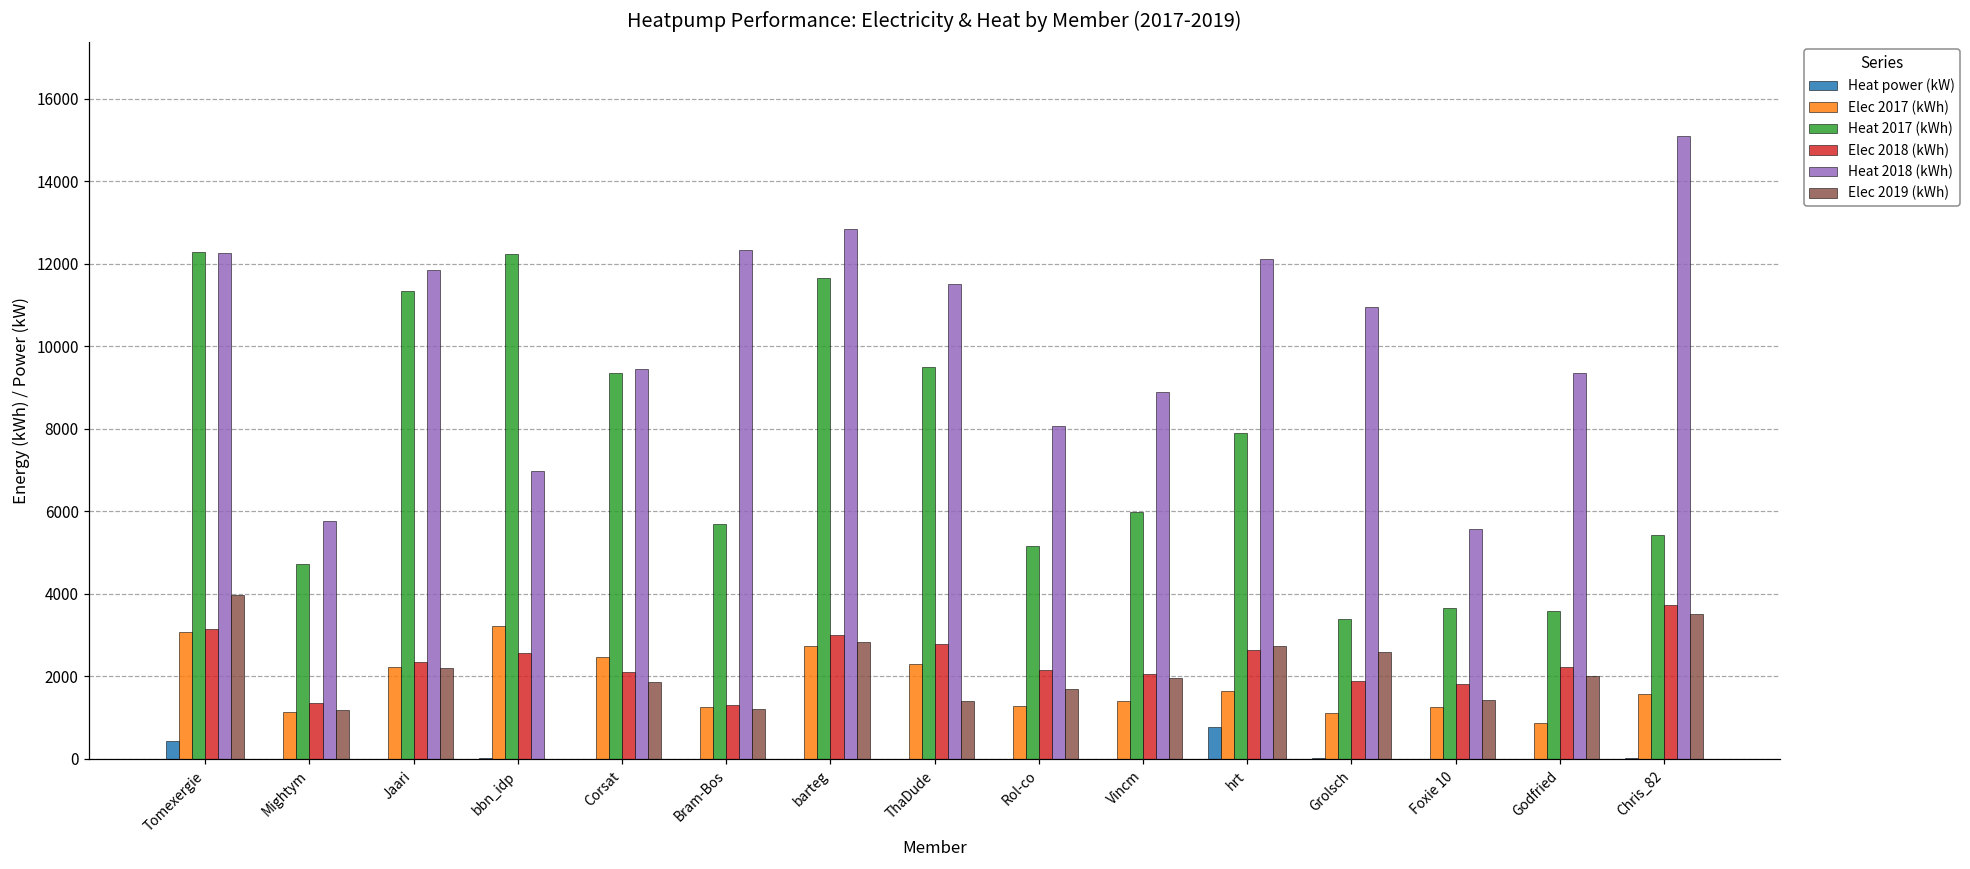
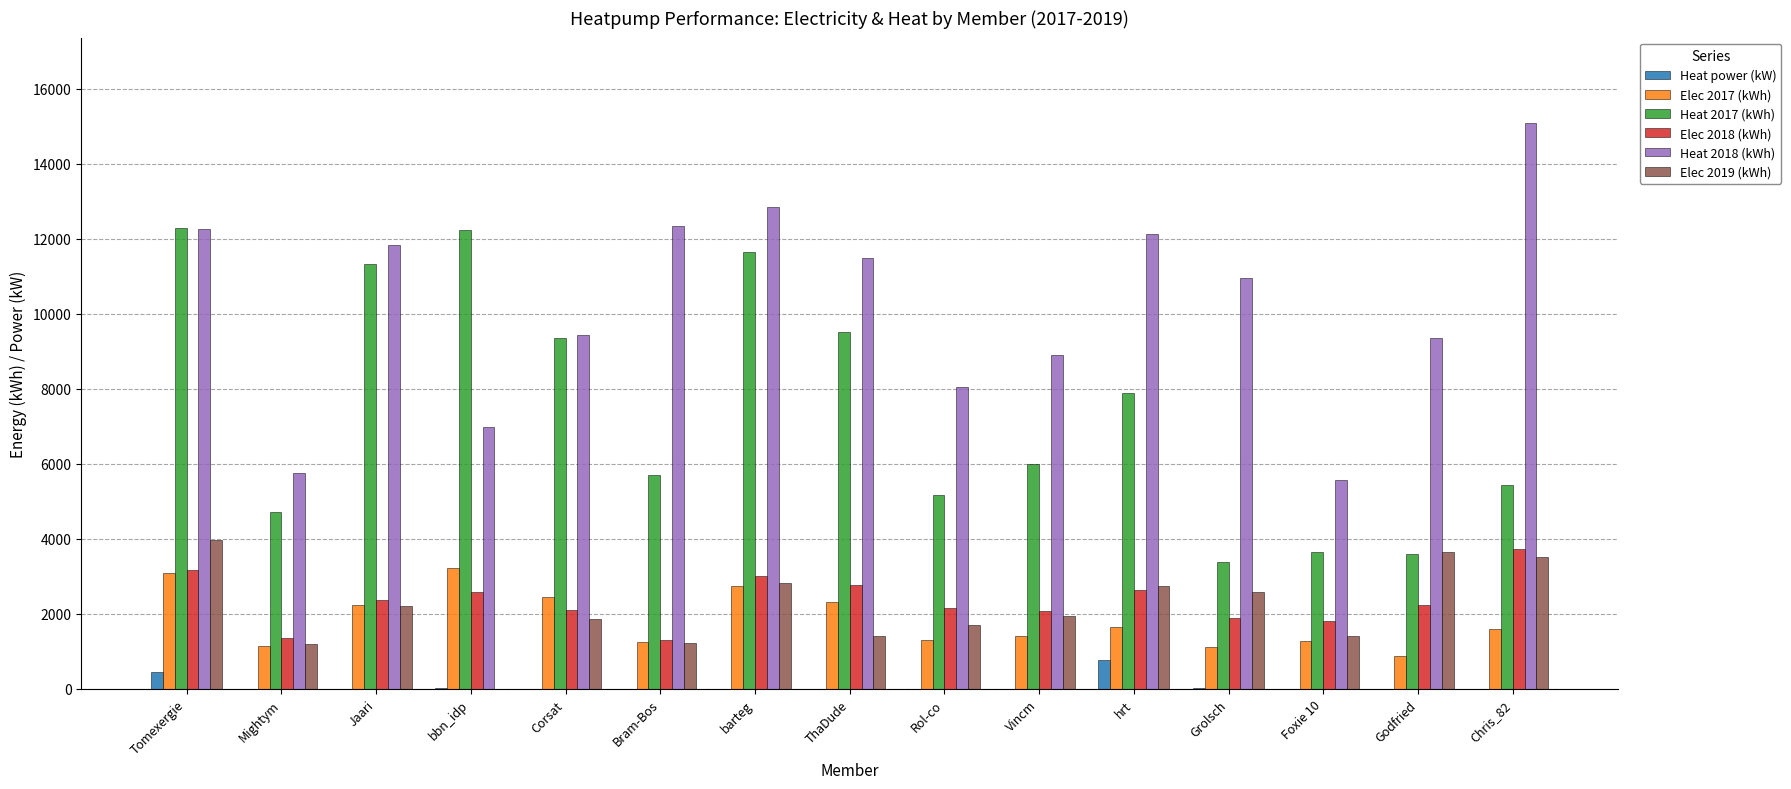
Elec 2019 (kWh), Godfried: 2000 -> 3700
